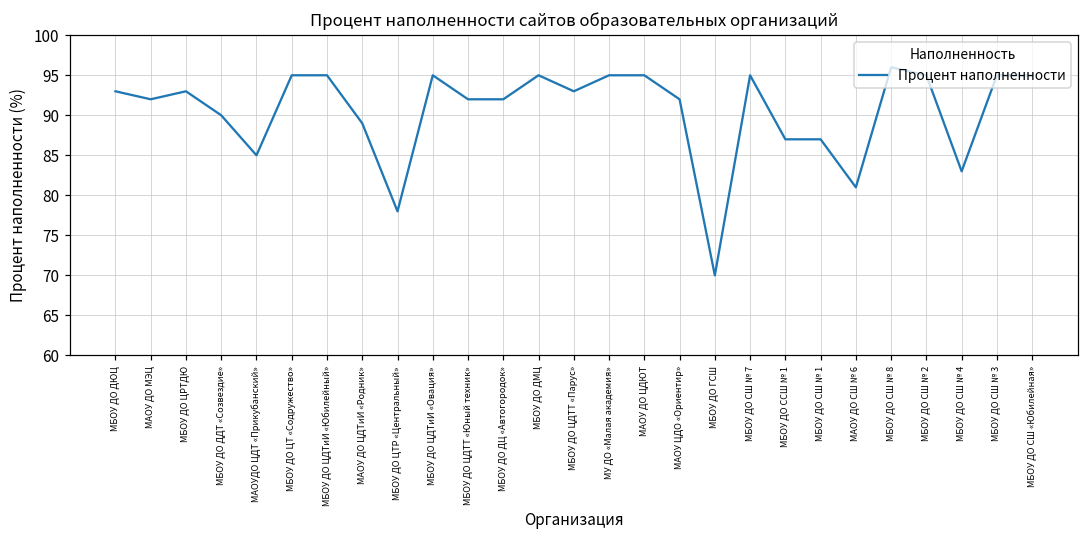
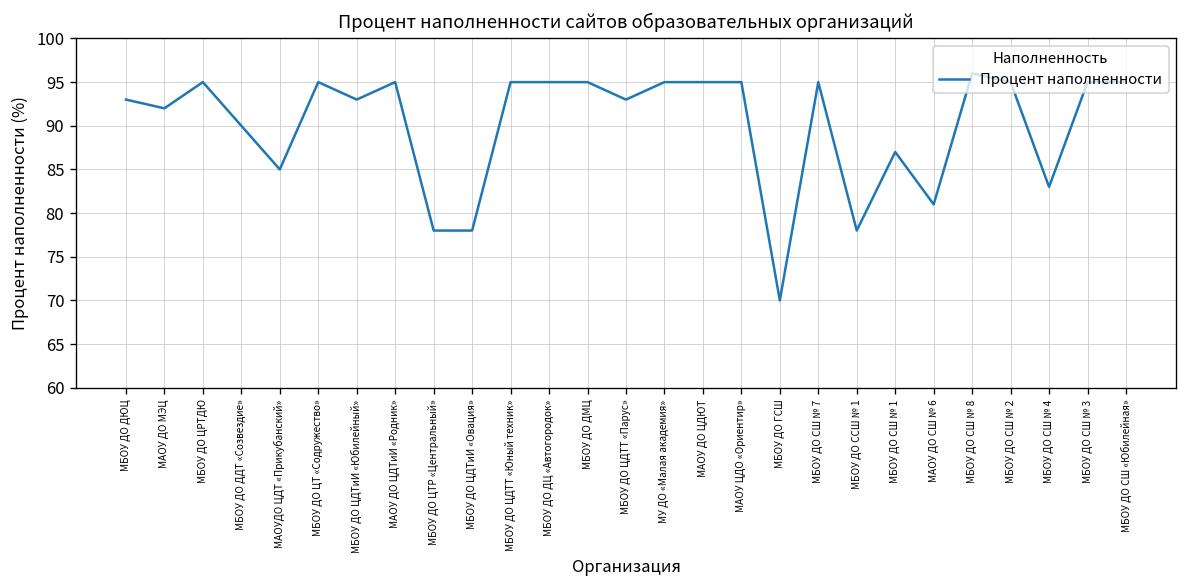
МБОУ ДО ЦРТДЮ: 93 -> 95
МБОУ ДО ЦДТиИ «Юбилейный»: 95 -> 93
МАОУ ДО ЦДТиИ «Родник»: 89 -> 95
МБОУ ДО ЦДТиИ «Овация»: 95 -> 78
МБОУ ДО ЦДТТ «Юный техник»: 92 -> 95
МБОУ ДО ДЦ «Автогородок»: 92 -> 95
МАОУ ЦДО «Ориентир»: 92 -> 95
МБОУ ДО ССШ № 1: 87 -> 78
